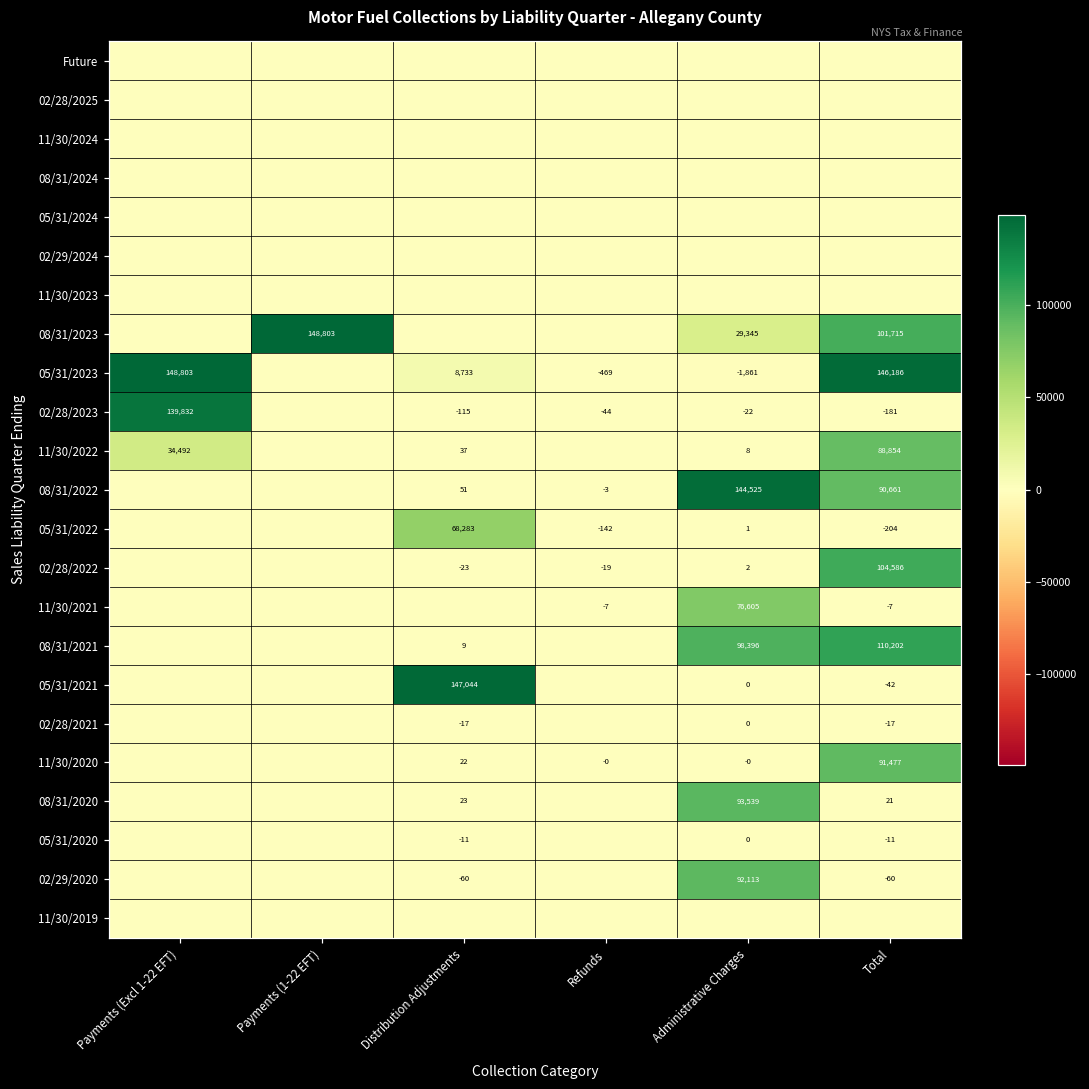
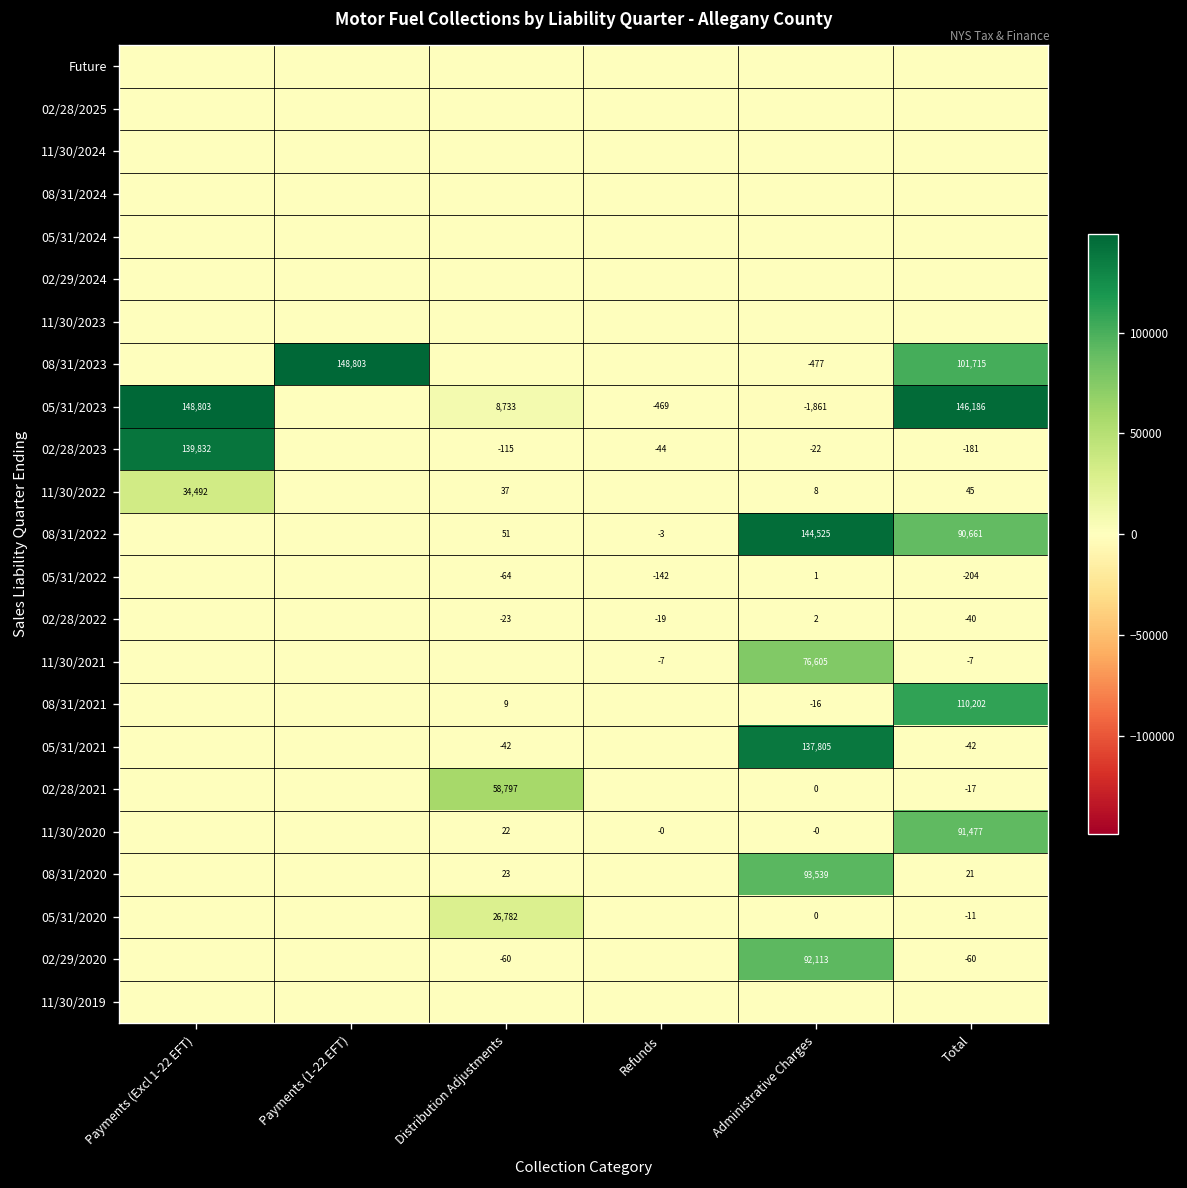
08/31/2023, Administrative Charges: 29,345 -> -477
11/30/2022, Total: 88,854 -> 45
05/31/2022, Distribution Adjustments: 68,283 -> -64
02/28/2022, Total: 104,586 -> -40
08/31/2021, Administrative Charges: 98,396 -> -16
05/31/2021, Distribution Adjustments: 147,044 -> -42
05/31/2021, Administrative Charges: 0 -> 137,805
02/28/2021, Distribution Adjustments: -17 -> 58,797
05/31/2020, Distribution Adjustments: -11 -> 26,782
